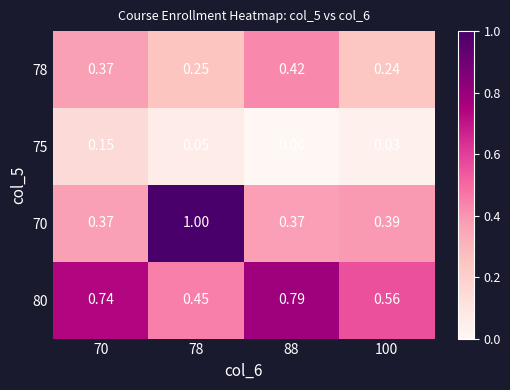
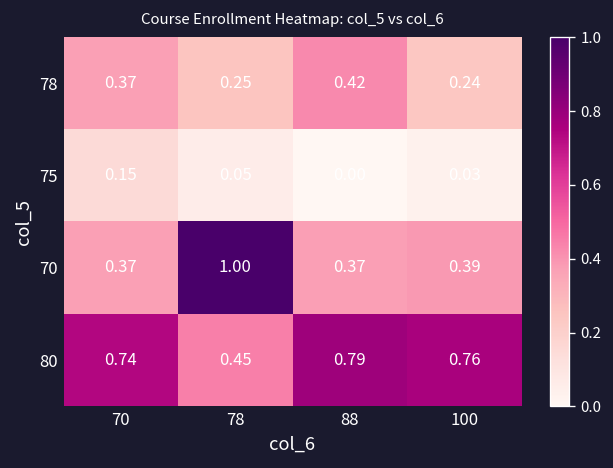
80, 100: 0.56 -> 0.76
